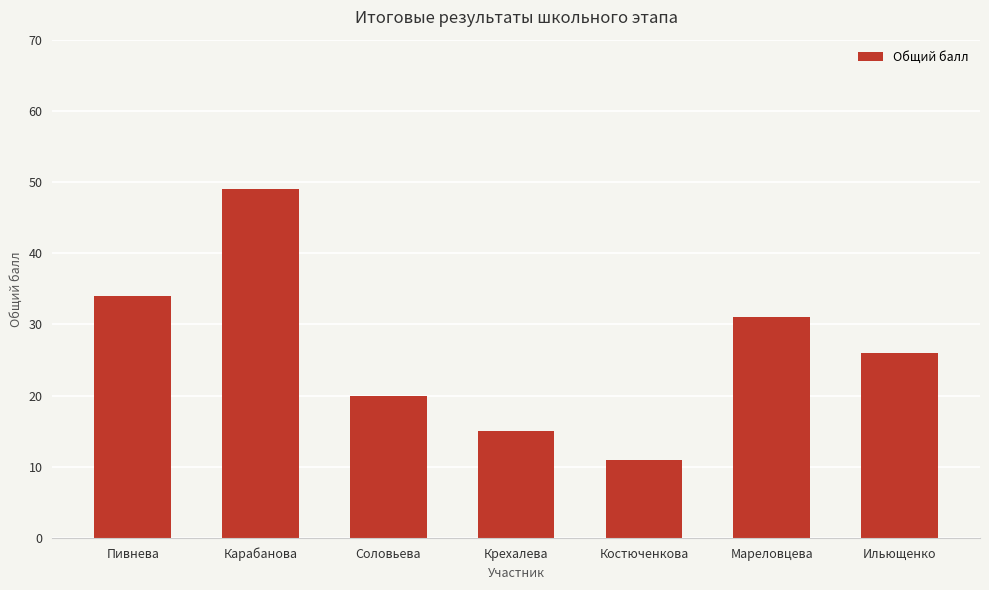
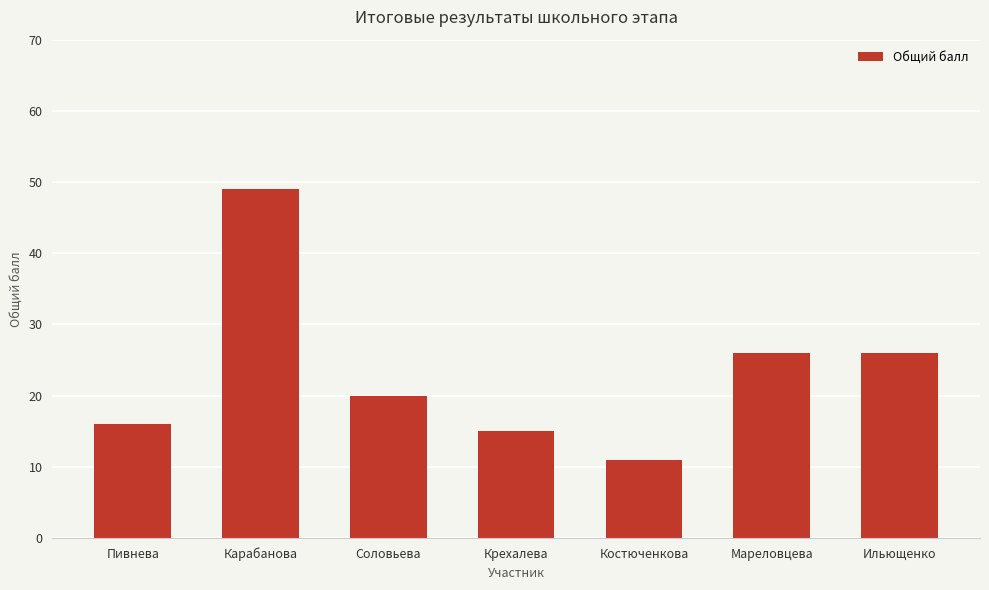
Пивнева: 34 -> 16
Мареловцева: 31 -> 26
